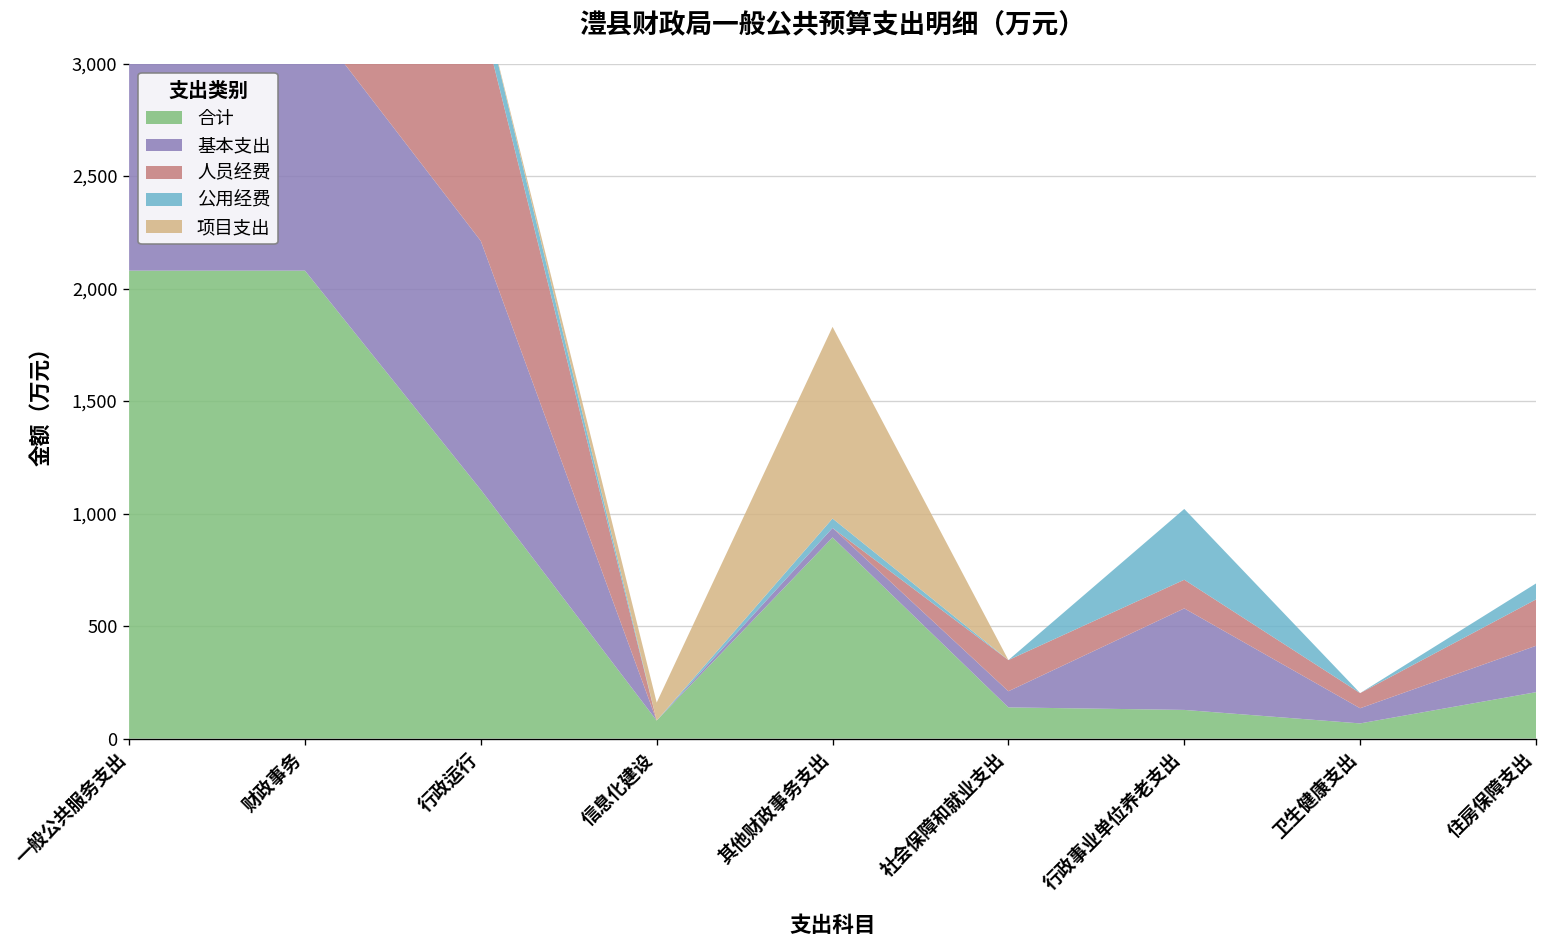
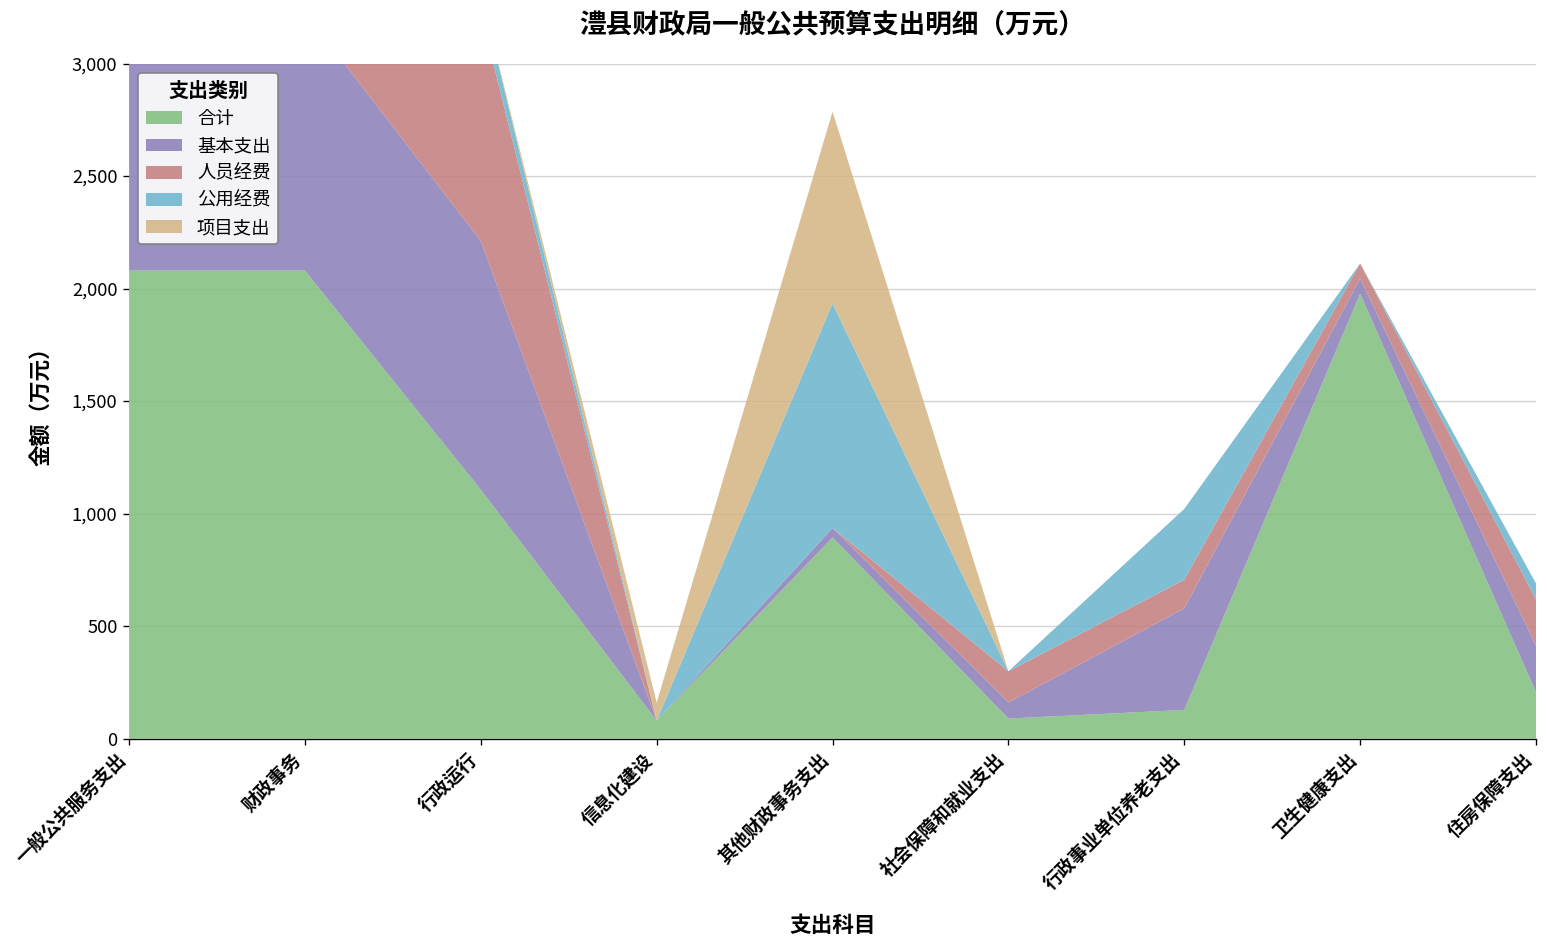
公用经费, 其他财政事务支出: 40 -> 1,000
合计, 社会保障和就业支出: 140 -> 90
合计, 卫生健康支出: 70 -> 1,980
